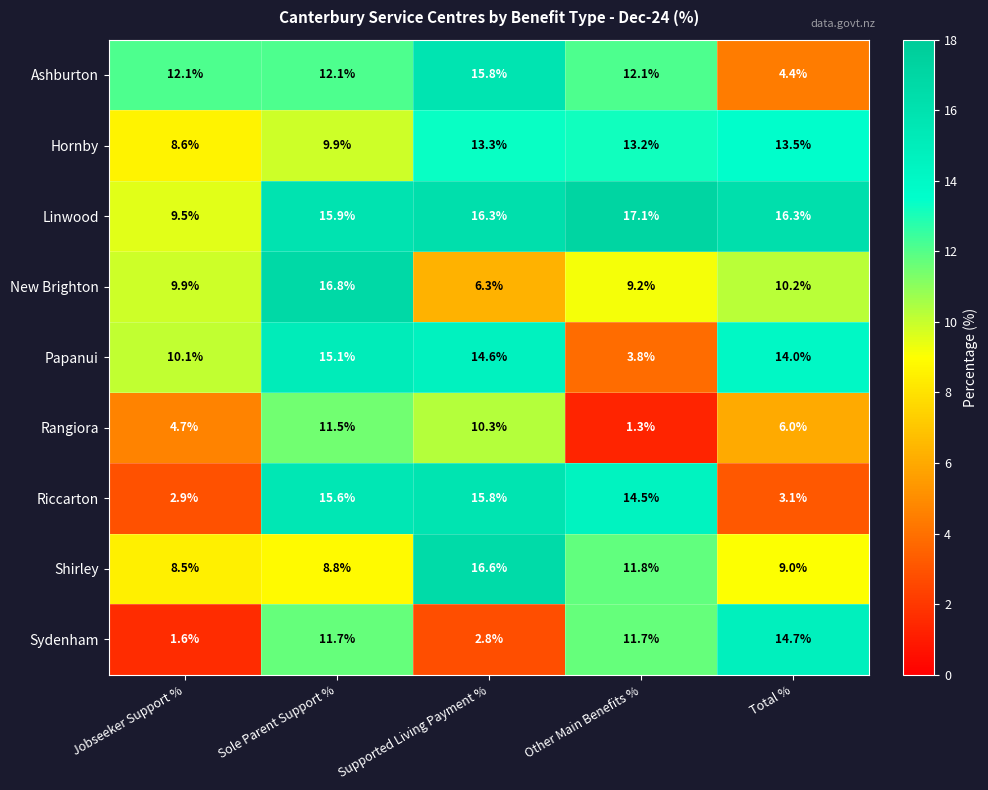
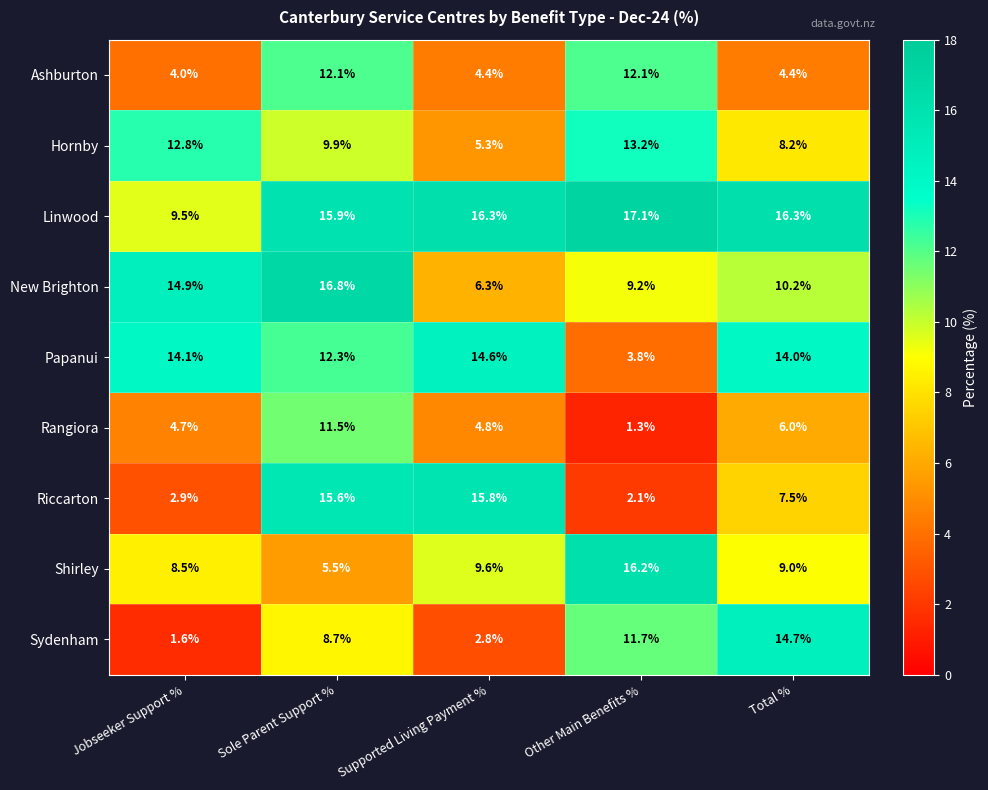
Ashburton, Jobseeker Support %: 12.1% -> 4.0%
Ashburton, Supported Living Payment %: 15.8% -> 4.4%
Hornby, Jobseeker Support %: 8.6% -> 12.8%
Hornby, Supported Living Payment %: 13.3% -> 5.3%
Hornby, Total %: 13.5% -> 8.2%
New Brighton, Jobseeker Support %: 9.9% -> 14.9%
Papanui, Jobseeker Support %: 10.1% -> 14.1%
Papanui, Sole Parent Support %: 15.1% -> 12.3%
Rangiora, Supported Living Payment %: 10.3% -> 4.8%
Riccarton, Other Main Benefits %: 14.5% -> 2.1%
Riccarton, Total %: 3.1% -> 7.5%
Shirley, Sole Parent Support %: 8.8% -> 5.5%
Shirley, Supported Living Payment %: 16.6% -> 9.6%
Shirley, Other Main Benefits %: 11.8% -> 16.2%
Sydenham, Sole Parent Support %: 11.7% -> 8.7%
